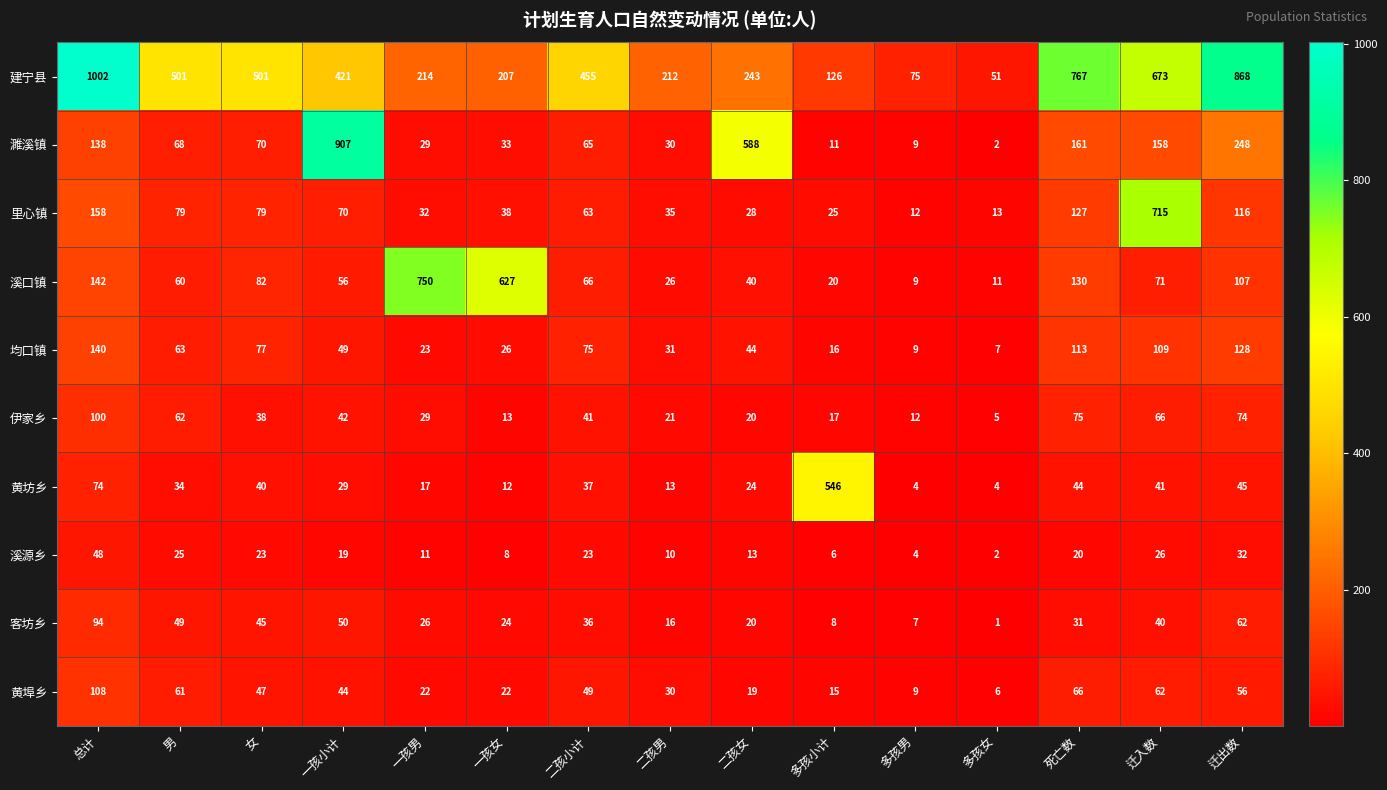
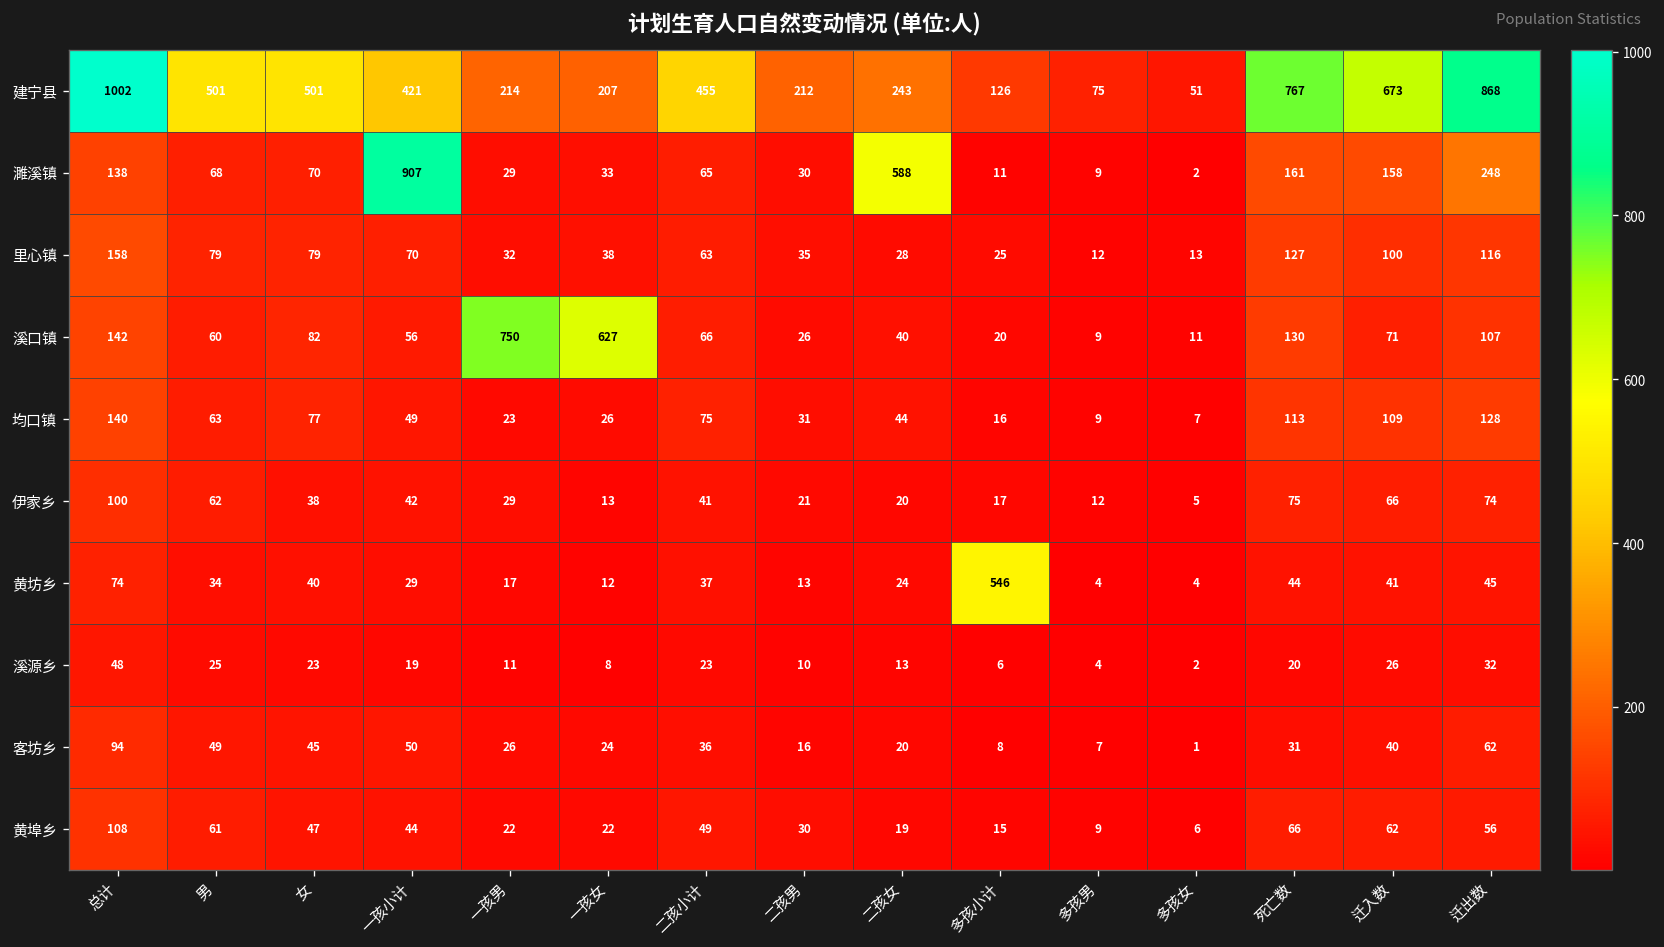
里心镇, 迁入数: 715 -> 100
